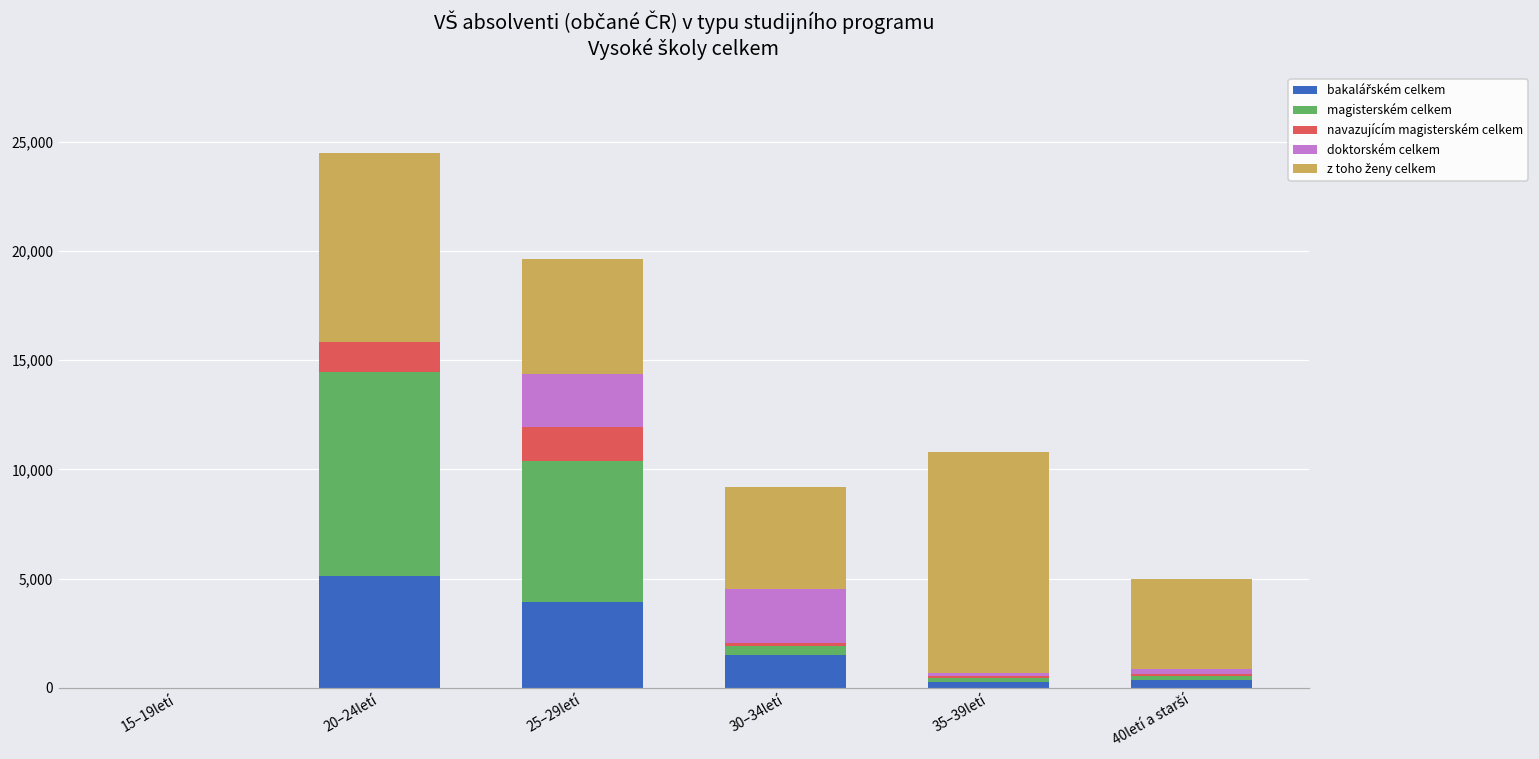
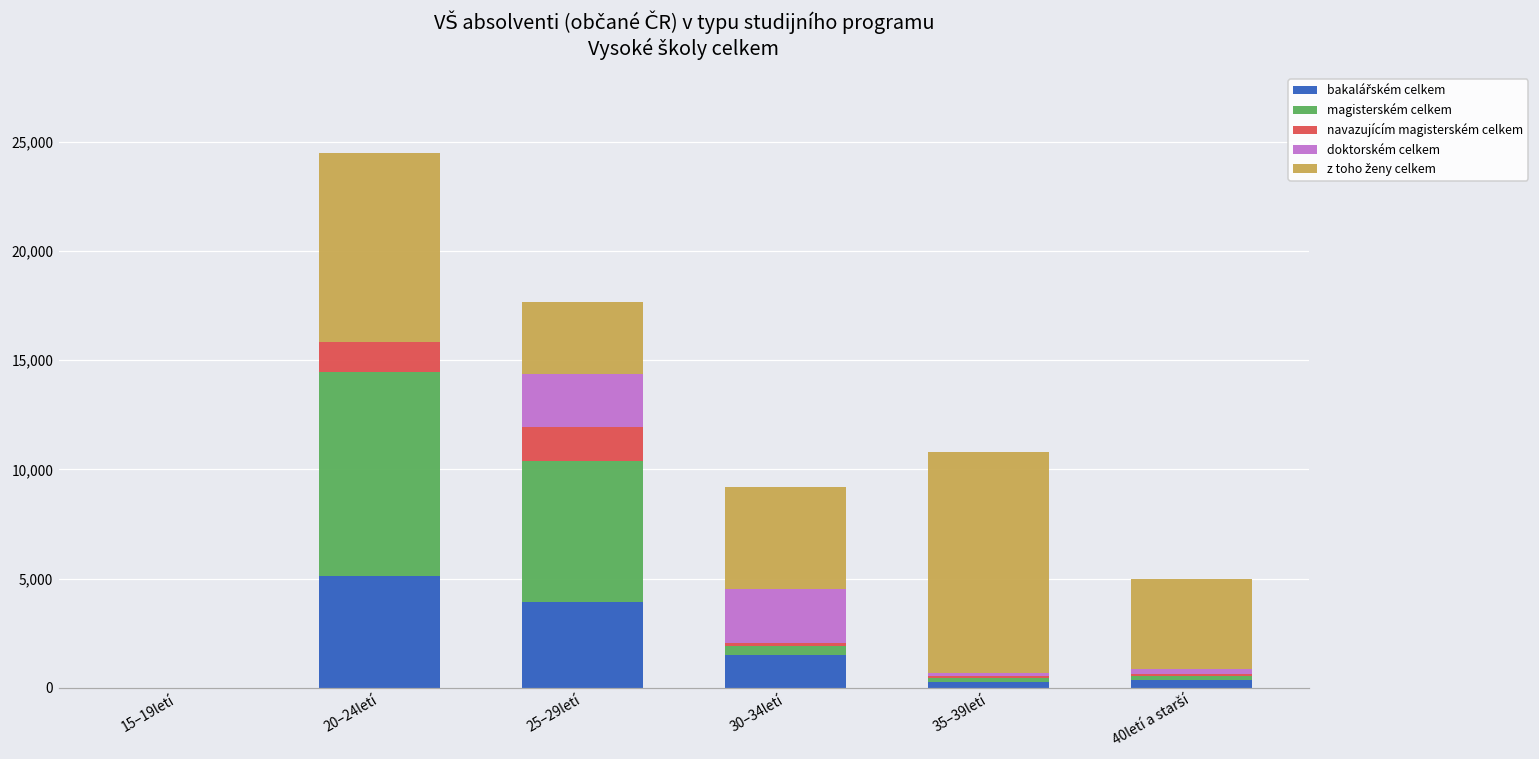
z toho ženy celkem, 25–29letí: 5,300 -> 3,300
